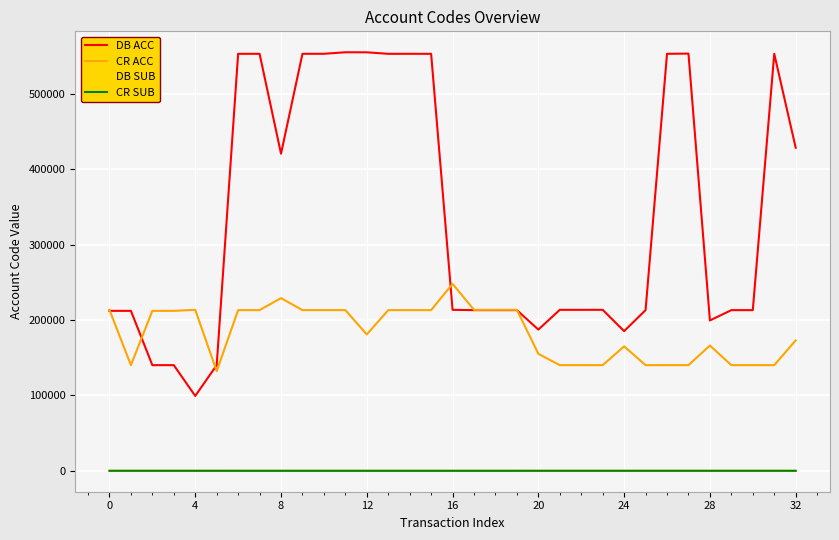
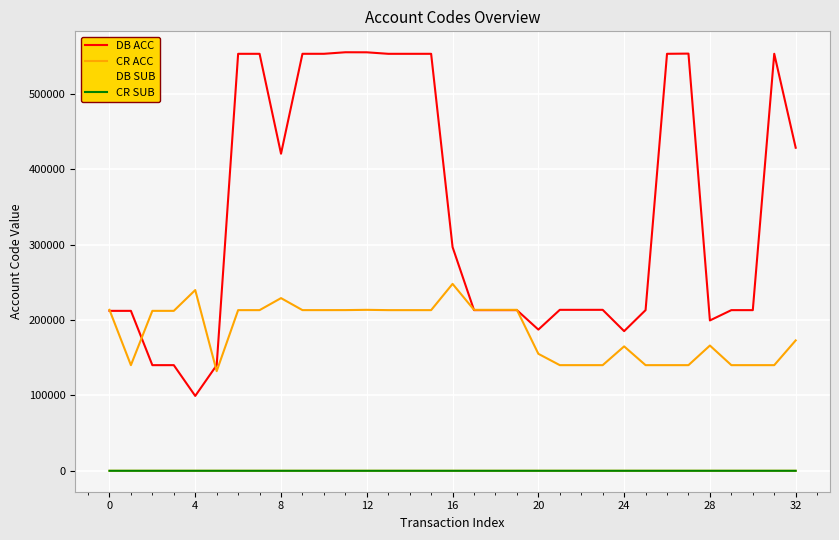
CR ACC, 4: 210000 -> 240000
CR ACC, 12: 180000 -> 210000
DB ACC, 16: 210000 -> 300000
